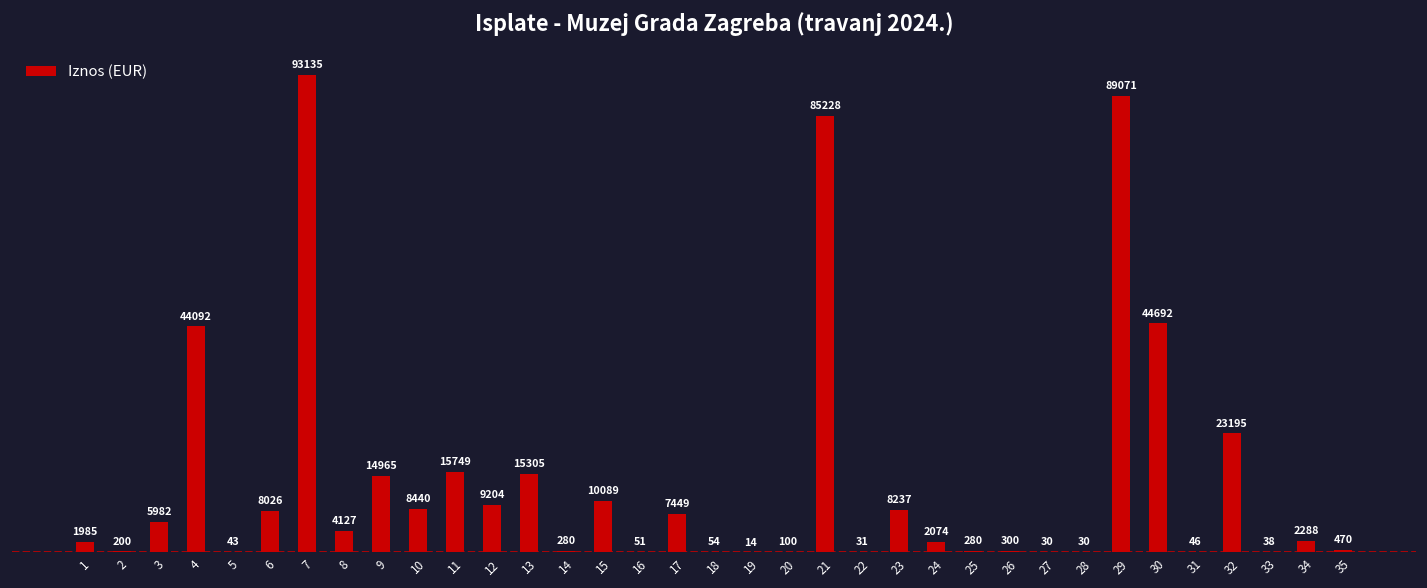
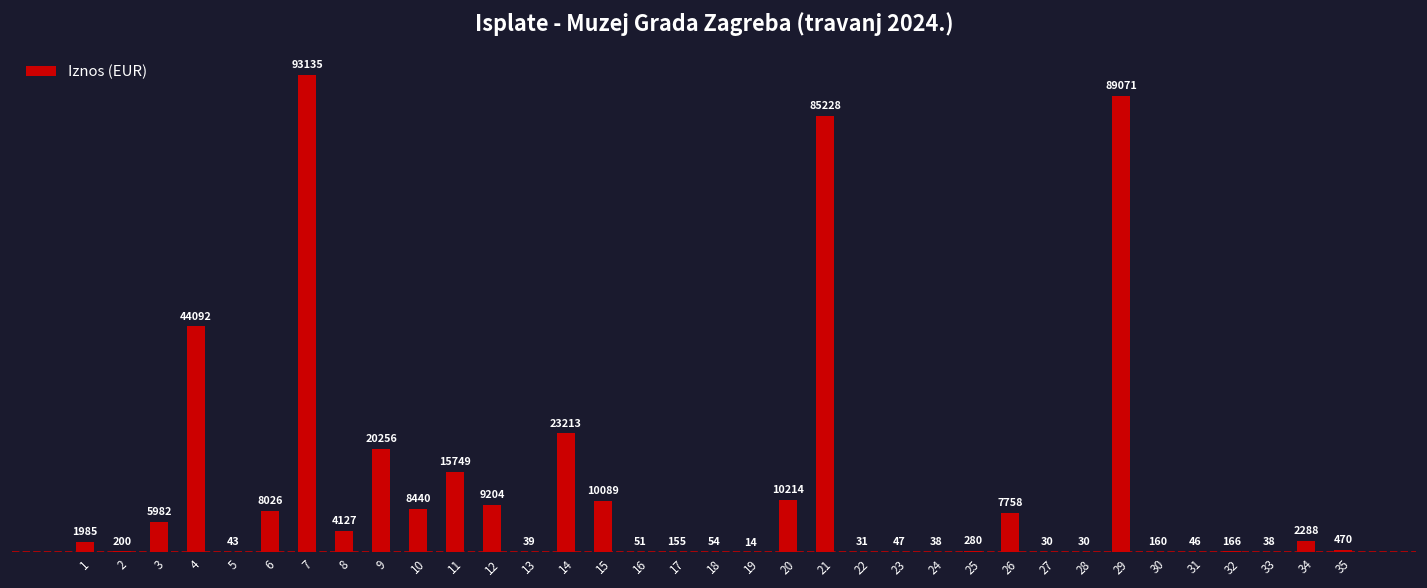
9: 14965 -> 20256
13: 15305 -> 39
14: 280 -> 23213
17: 7449 -> 155
20: 100 -> 10214
23: 8237 -> 47
24: 2074 -> 38
26: 300 -> 7758
30: 44692 -> 160
32: 23195 -> 166
